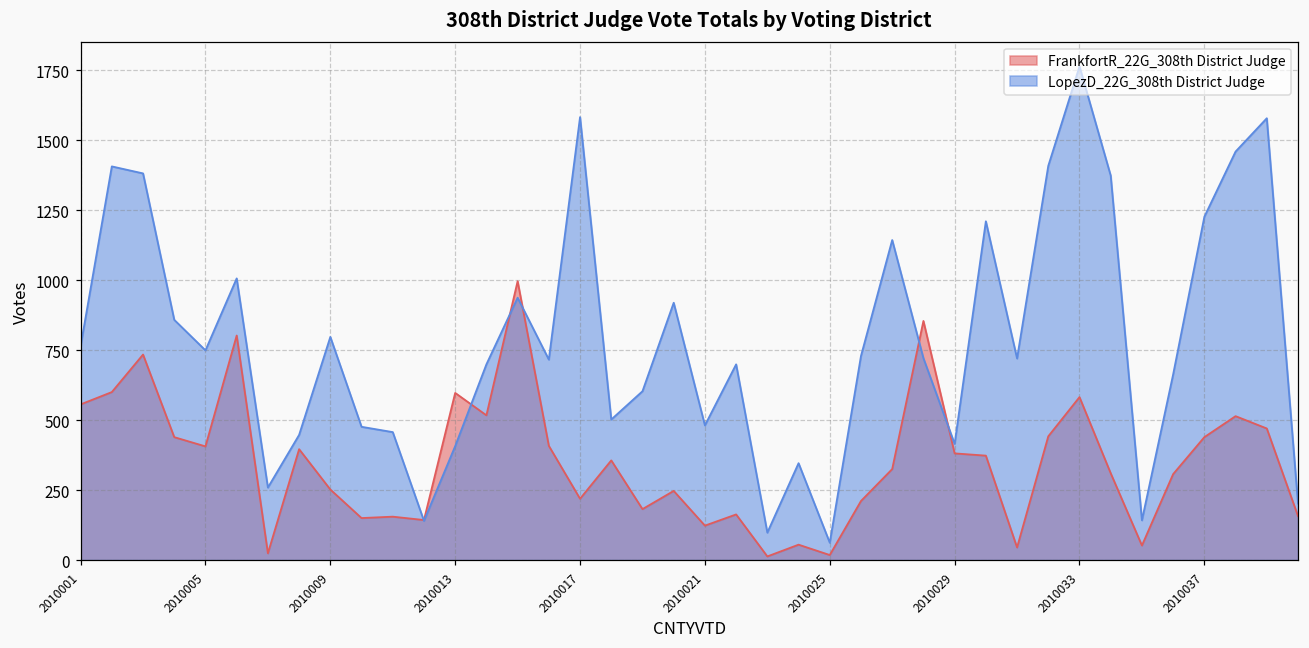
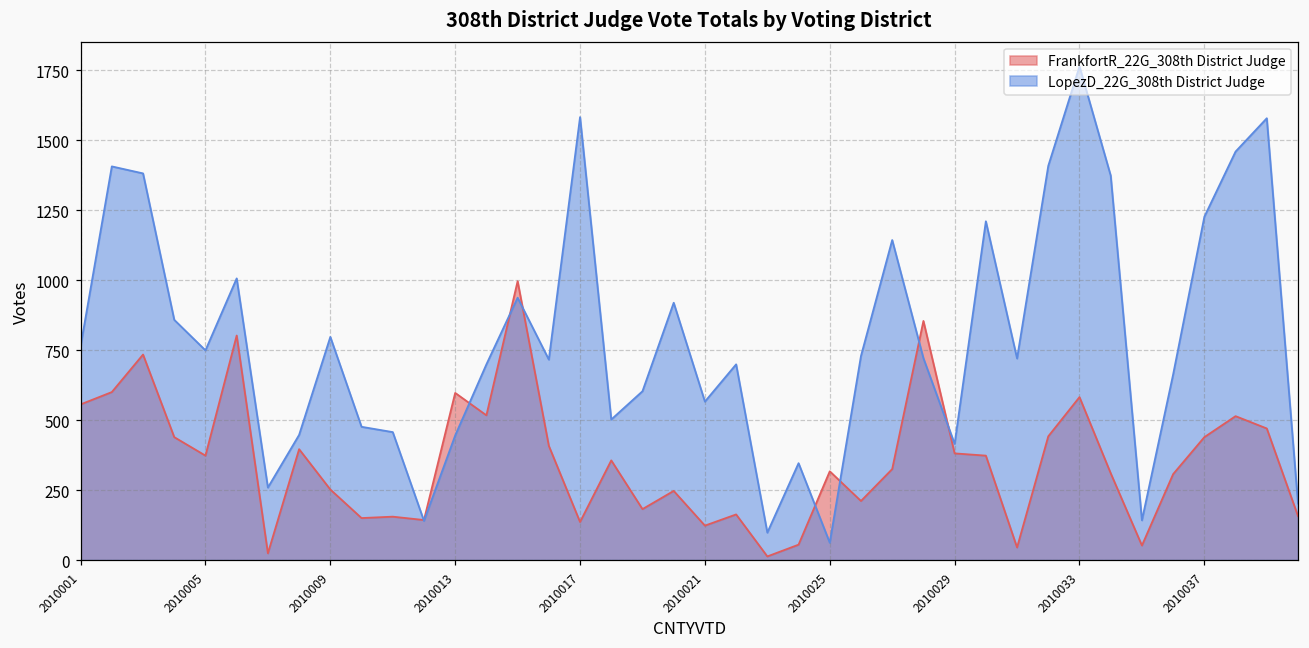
FrankfortR_22G_308th District Judge, 2010005: 410 -> 370
LopezD_22G_308th District Judge, 2010013: 410 -> 450
FrankfortR_22G_308th District Judge, 2010017: 220 -> 140
LopezD_22G_308th District Judge, 2010021: 480 -> 570
FrankfortR_22G_308th District Judge, 2010025: 20 -> 320
